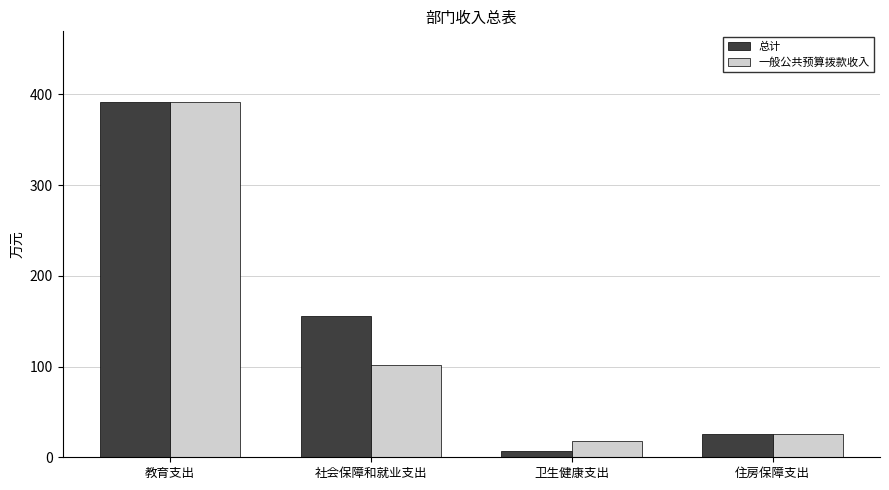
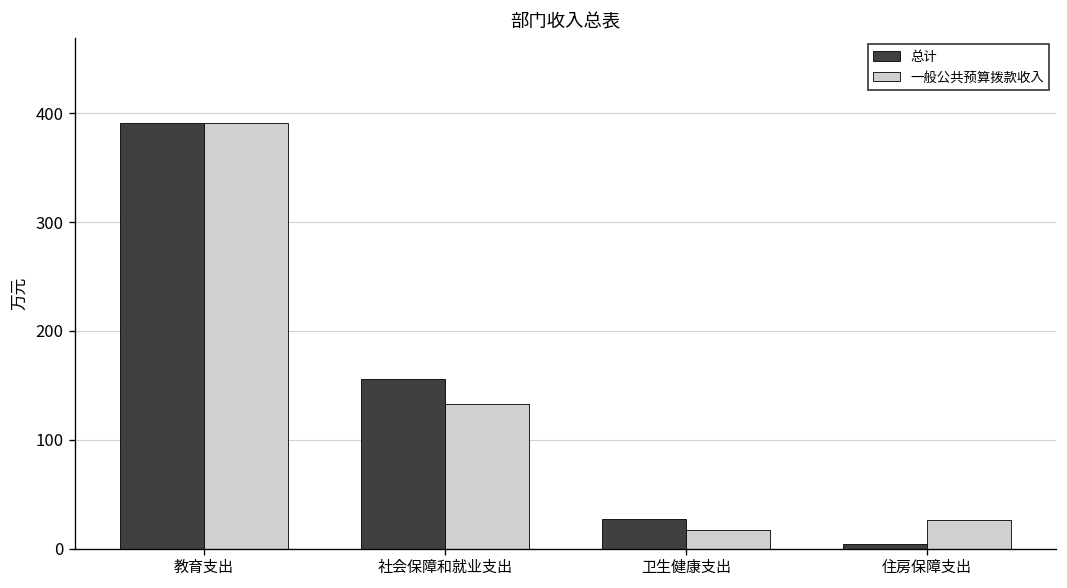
一般公共预算拨款收入, 社会保障和就业支出: 100 -> 130
总计, 卫生健康支出: 10 -> 30
总计, 住房保障支出: 30 -> 0
